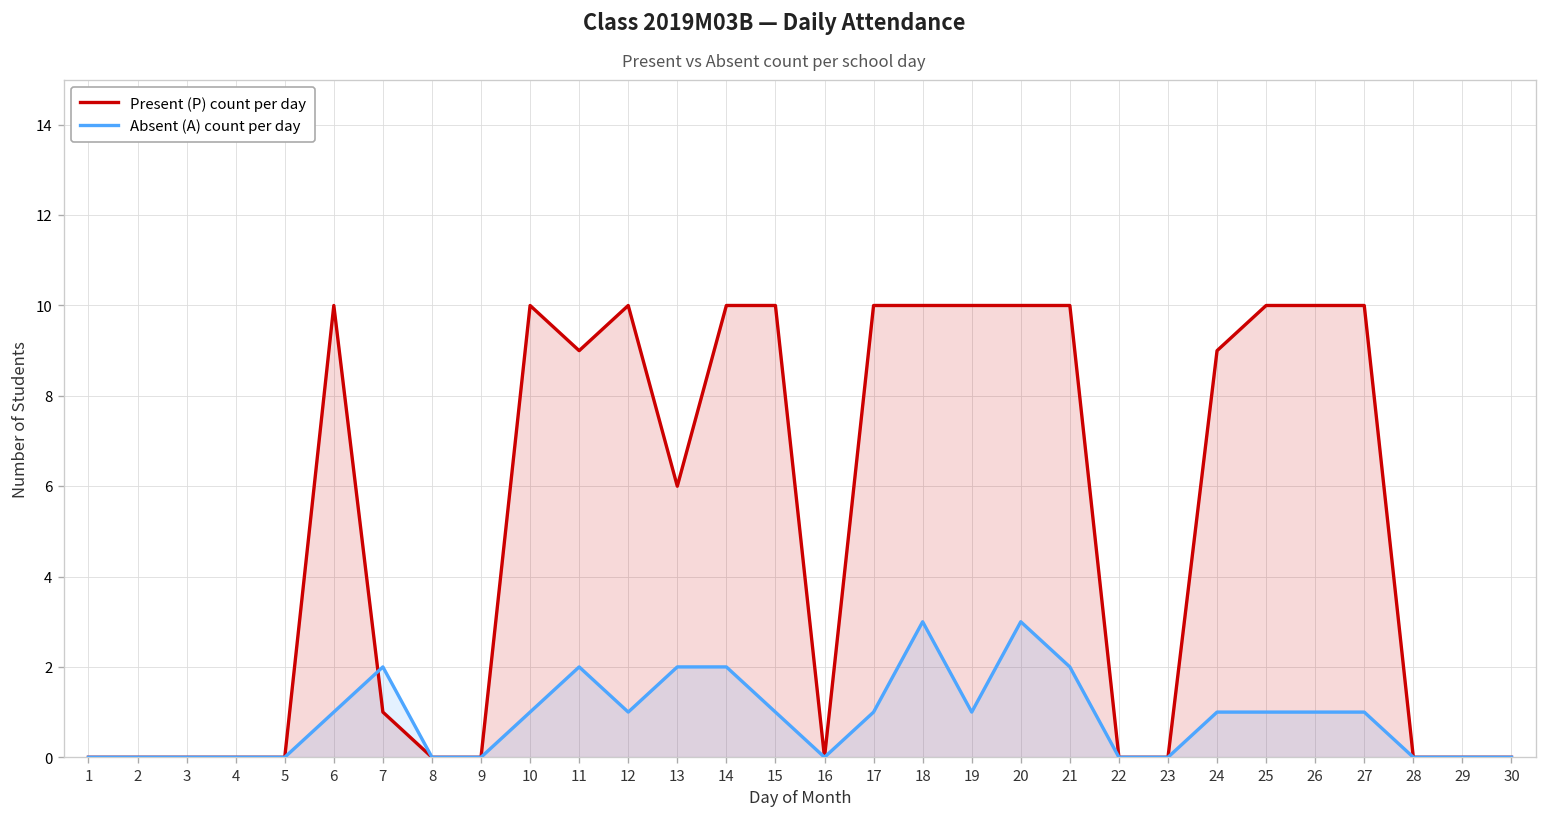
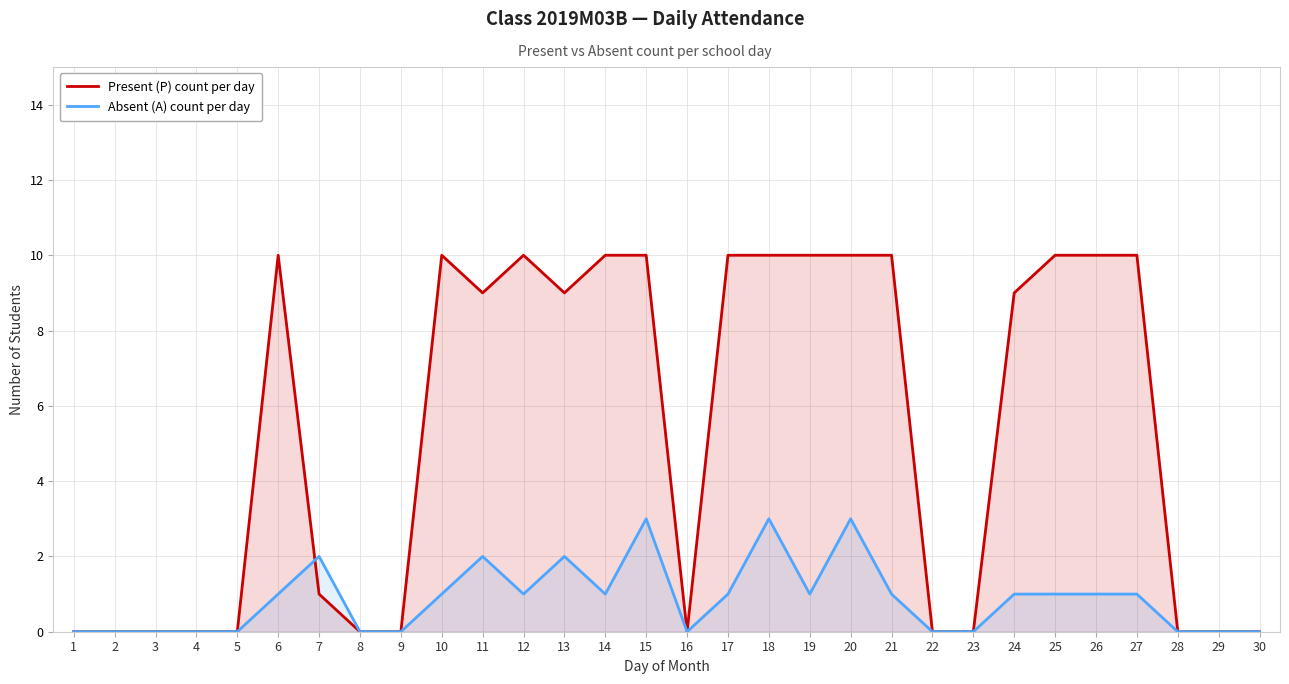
Present (P) count per day, 13: 6 -> 9
Absent (A) count per day, 14: 2 -> 1
Absent (A) count per day, 15: 1 -> 3
Absent (A) count per day, 21: 2 -> 1
